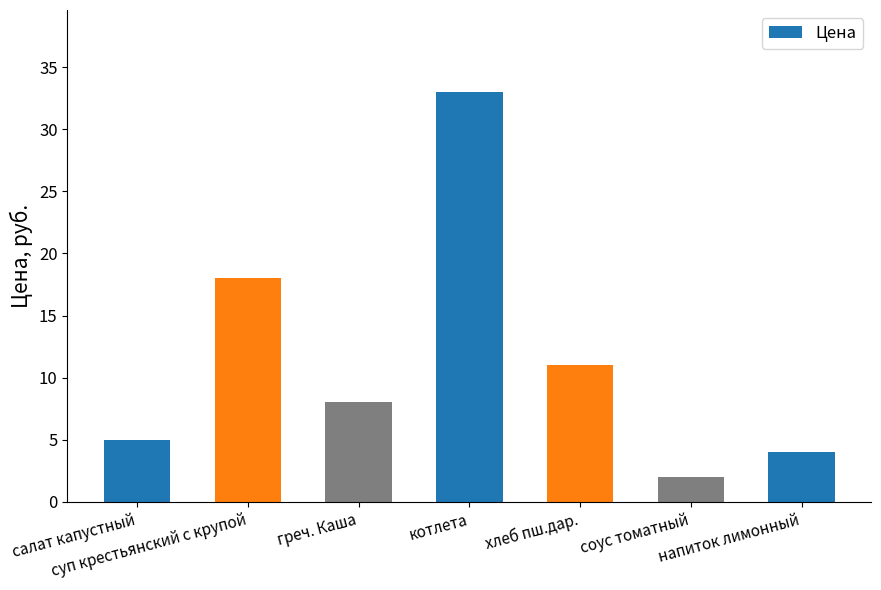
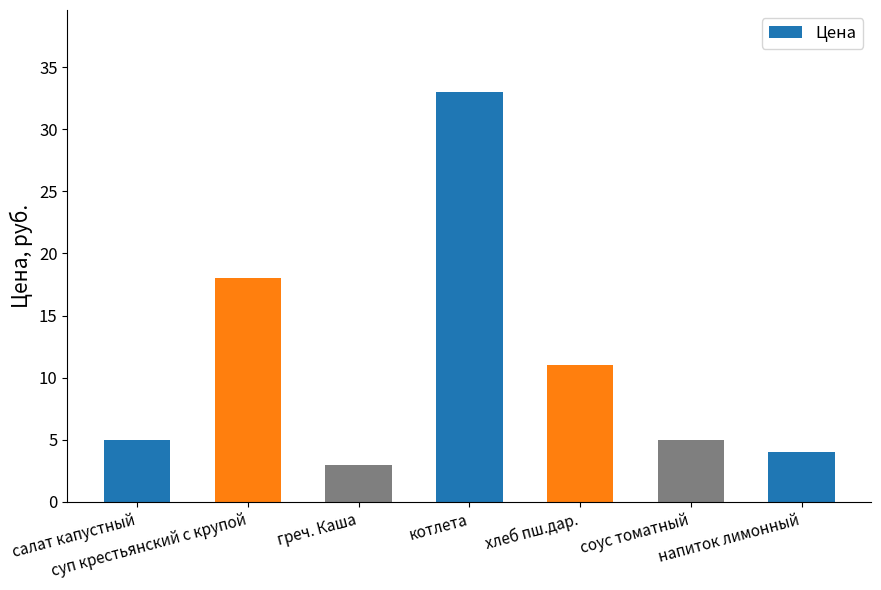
греч. Каша: 8 -> 3
соус томатный: 2 -> 5
